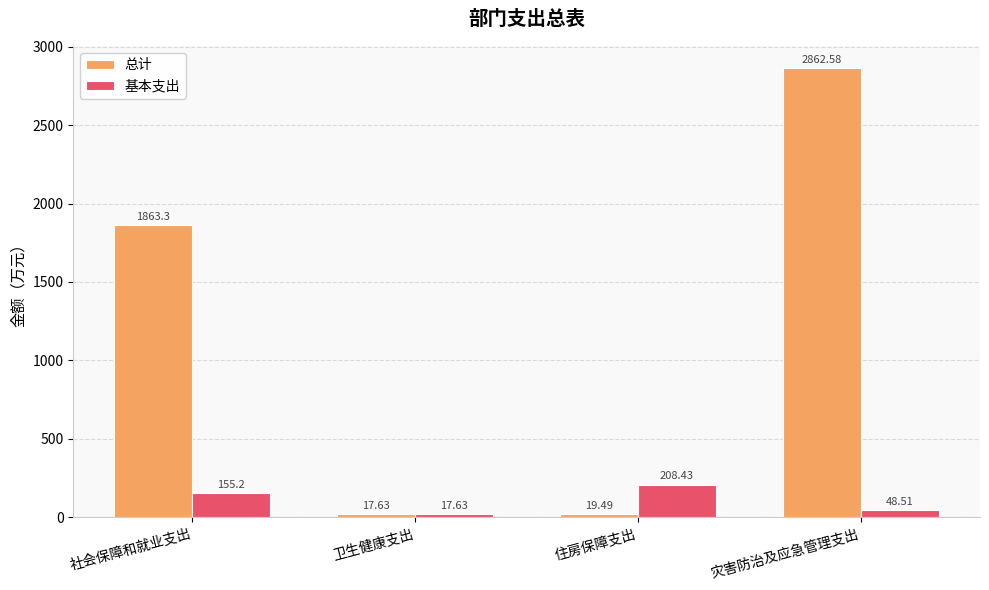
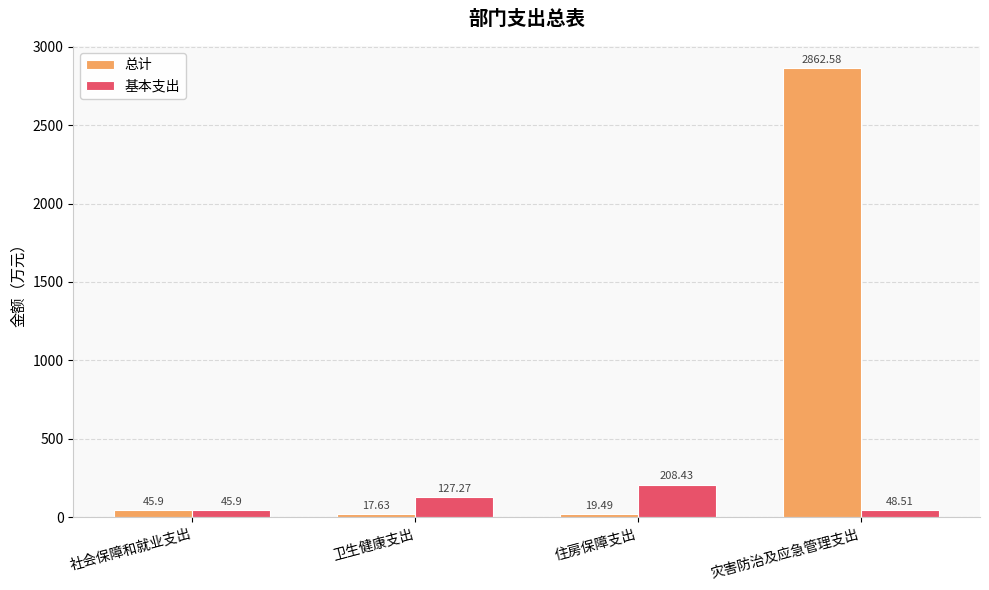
总计, 社会保障和就业支出: 1863.3 -> 45.9
基本支出, 社会保障和就业支出: 155.2 -> 45.9
基本支出, 卫生健康支出: 17.63 -> 127.27
